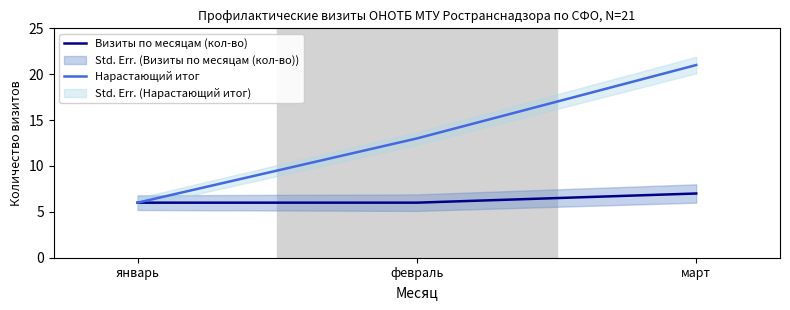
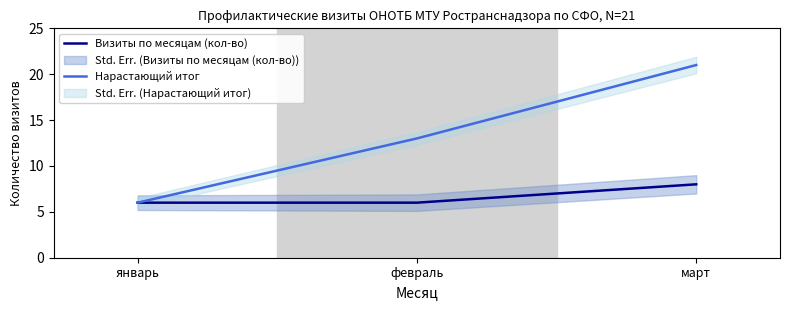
Визиты по месяцам (кол-во), март: 7 -> 8
